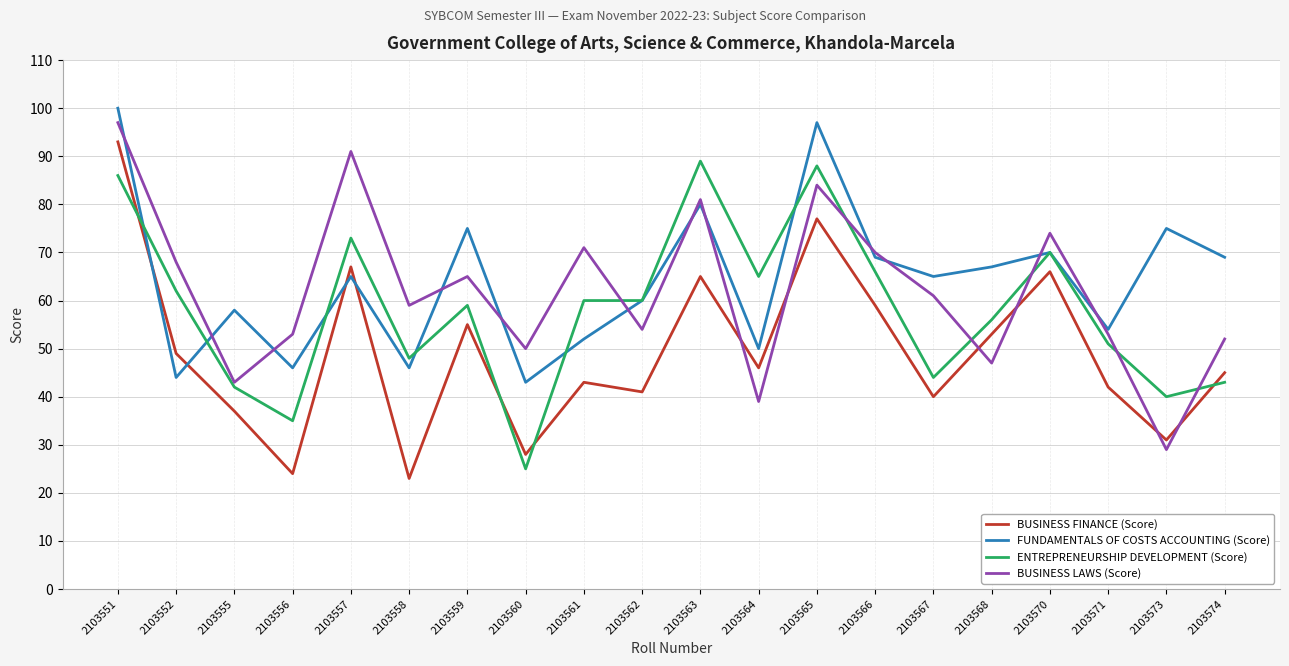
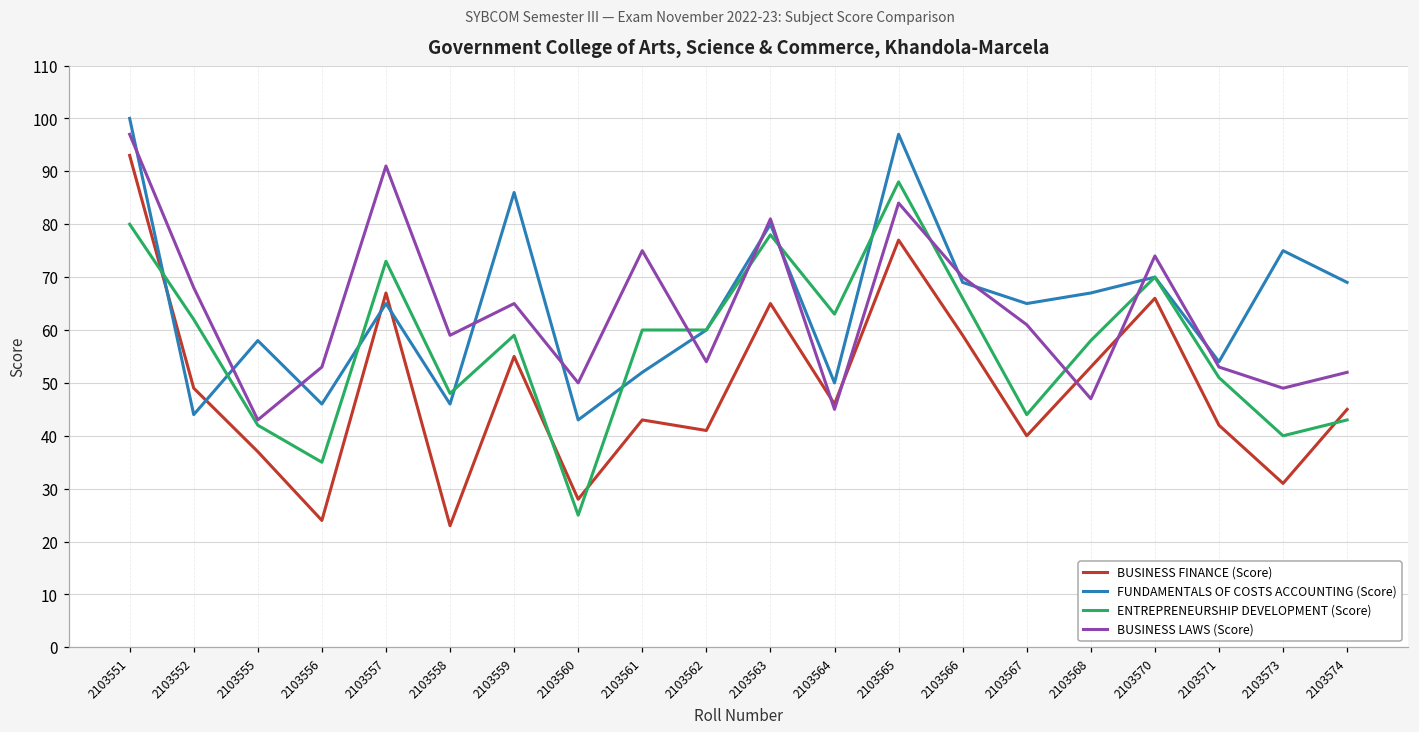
ENTREPRENEURSHIP DEVELOPMENT (Score), 2103551: 86 -> 80
FUNDAMENTALS OF COSTS ACCOUNTING (Score), 2103559: 75 -> 86
BUSINESS LAWS (Score), 2103561: 71 -> 75
ENTREPRENEURSHIP DEVELOPMENT (Score), 2103563: 89 -> 78
ENTREPRENEURSHIP DEVELOPMENT (Score), 2103564: 65 -> 63
BUSINESS LAWS (Score), 2103564: 39 -> 45
ENTREPRENEURSHIP DEVELOPMENT (Score), 2103568: 56 -> 58
BUSINESS LAWS (Score), 2103573: 29 -> 49
